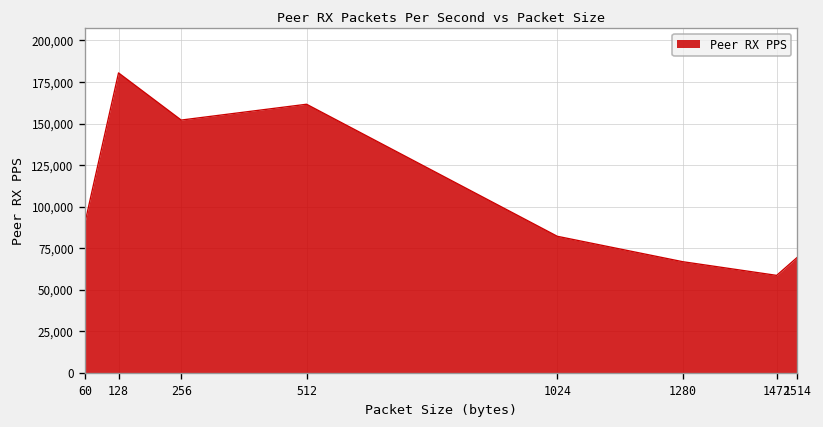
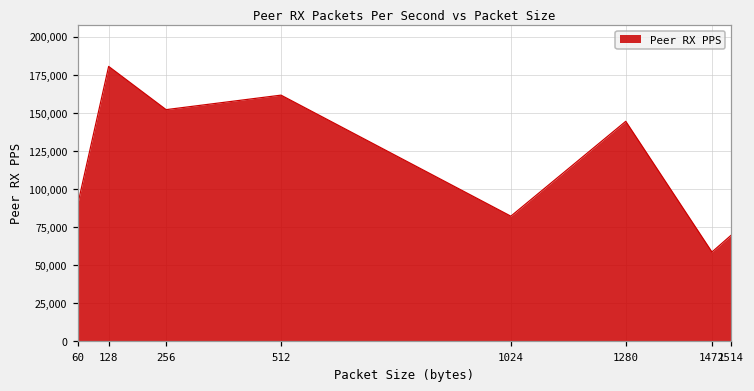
1280: 67,000 -> 144,000
